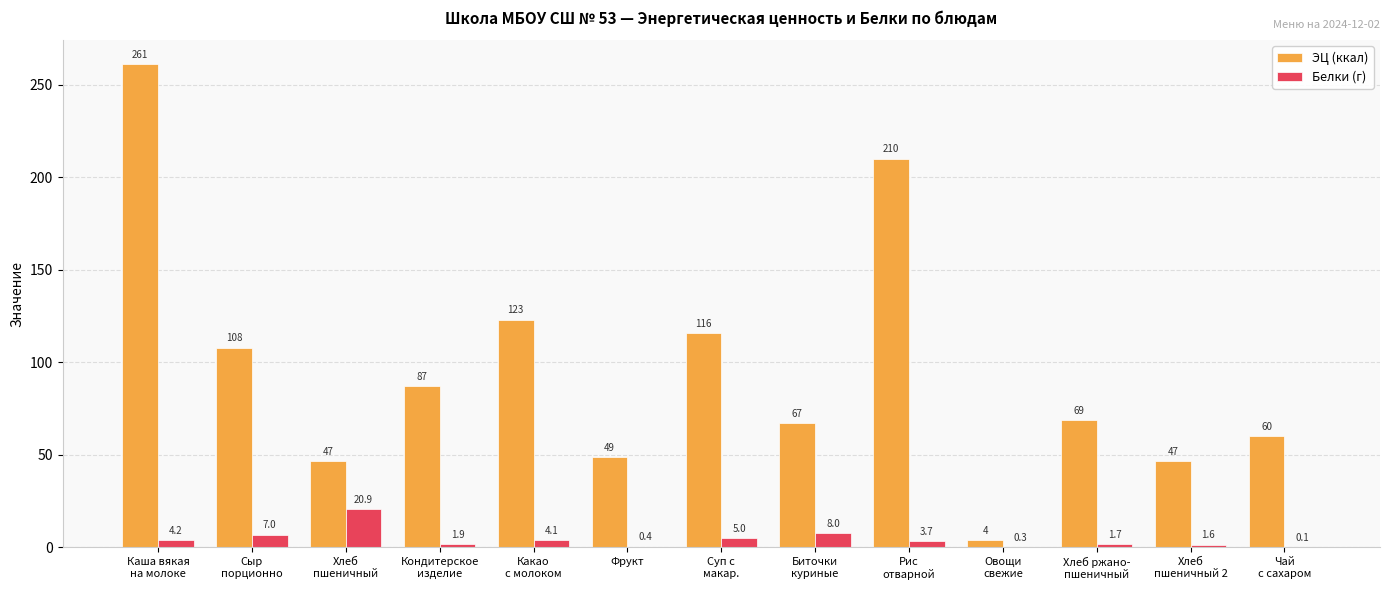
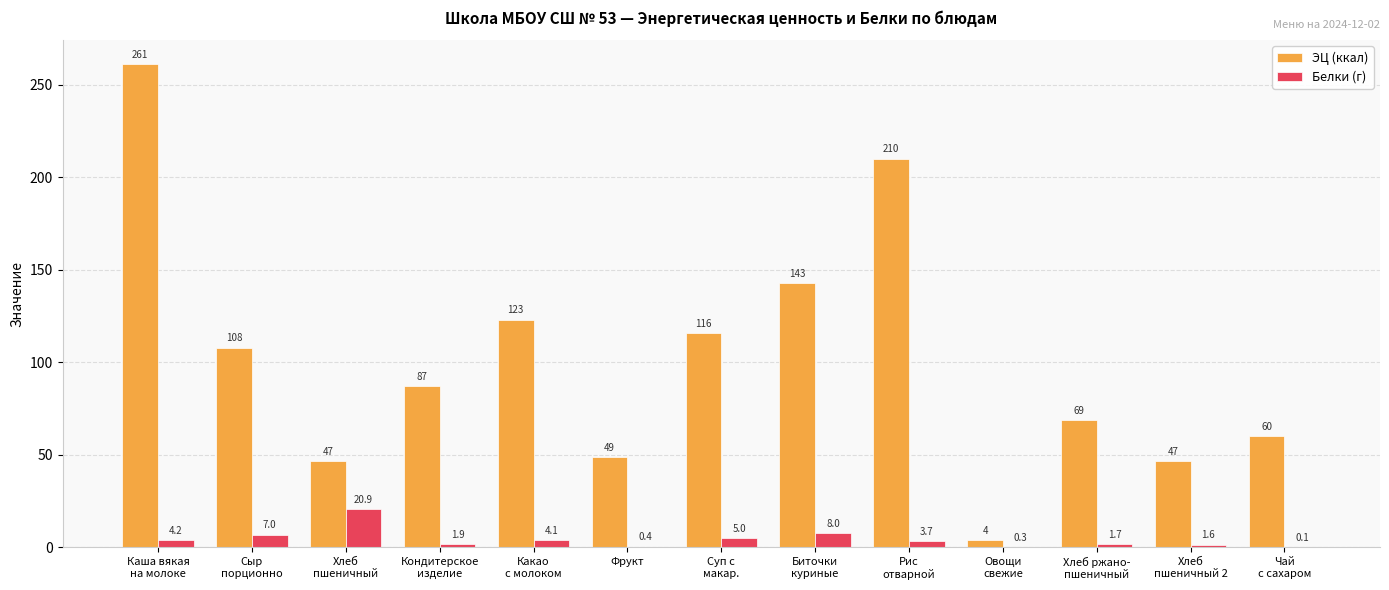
ЭЦ (ккал), Биточки куриные: 67 -> 143
